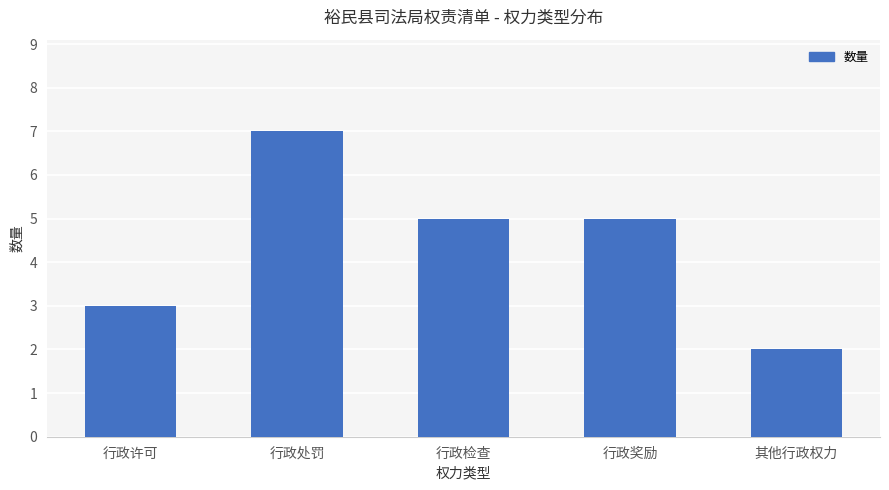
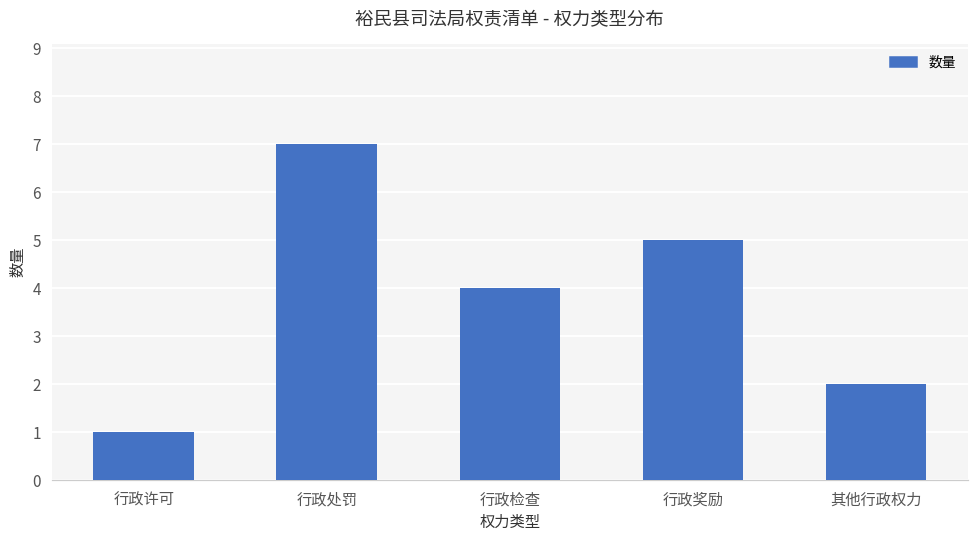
行政许可: 3 -> 1
行政检查: 5 -> 4
